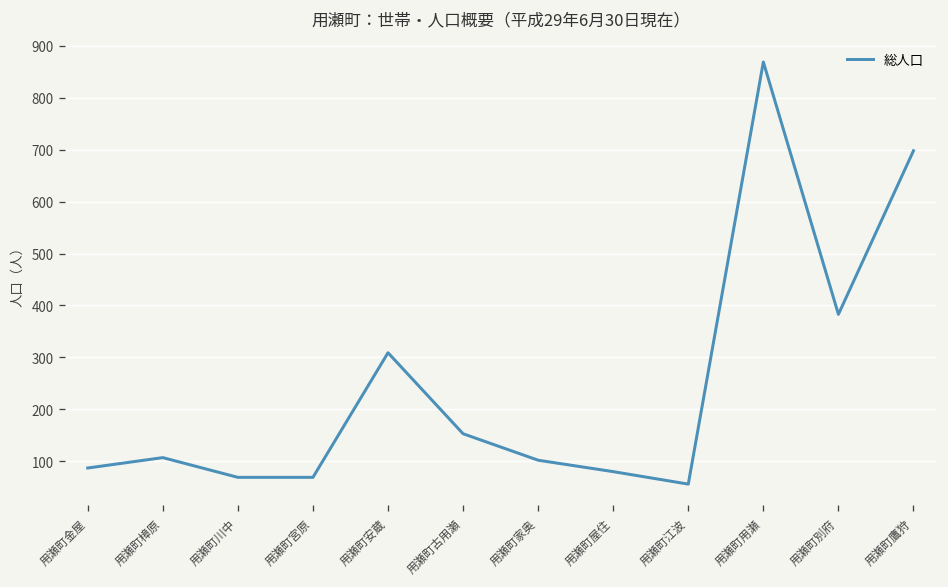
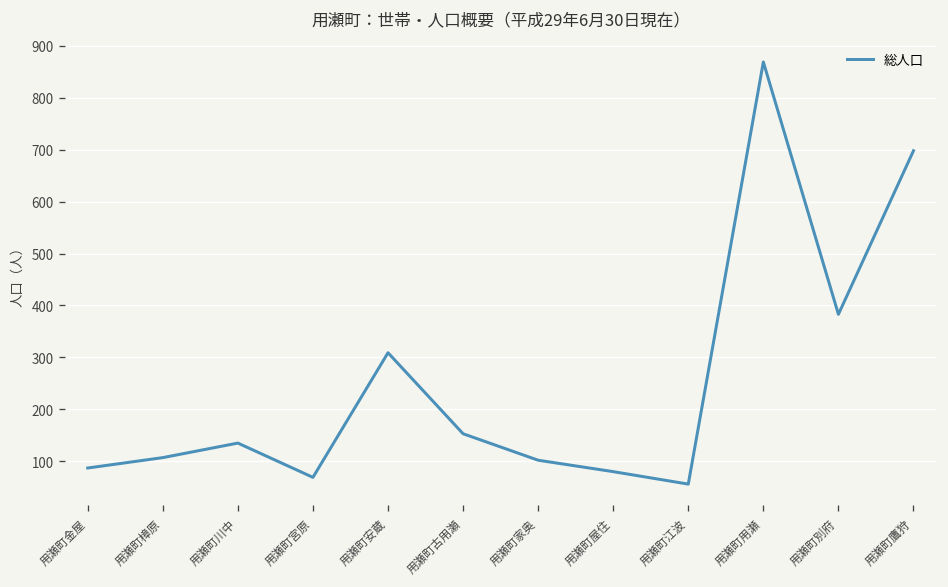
用瀬町川中: 70 -> 140
